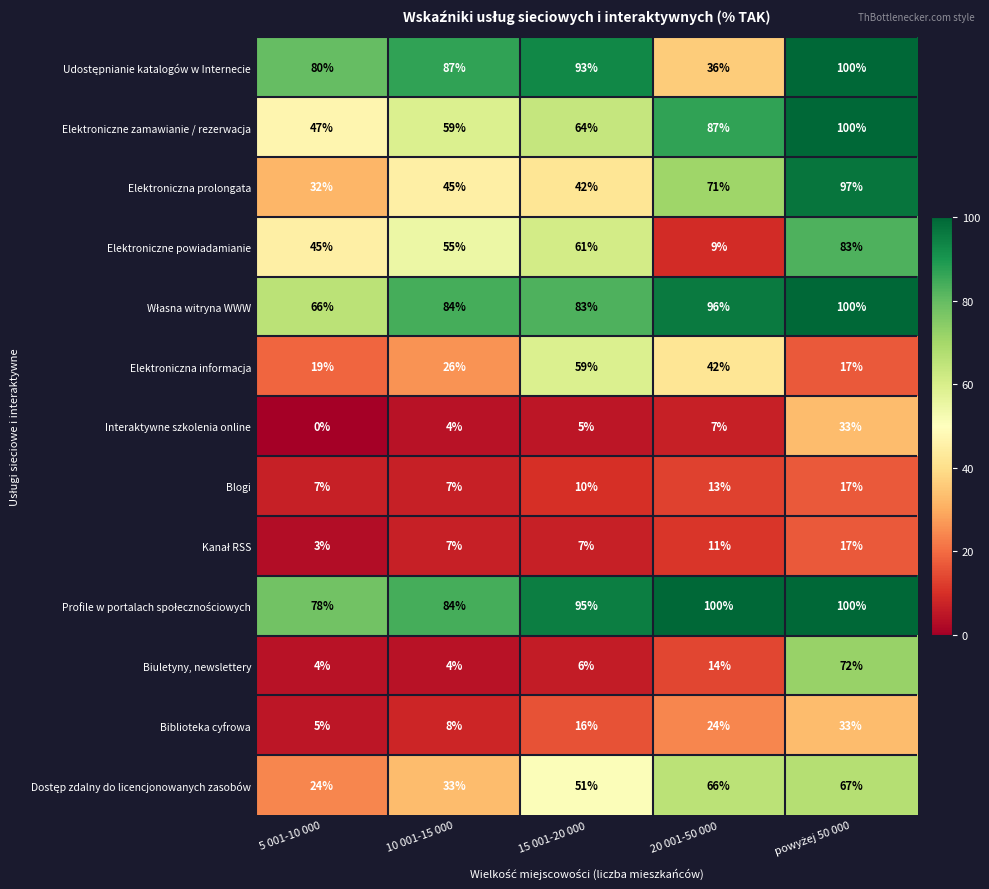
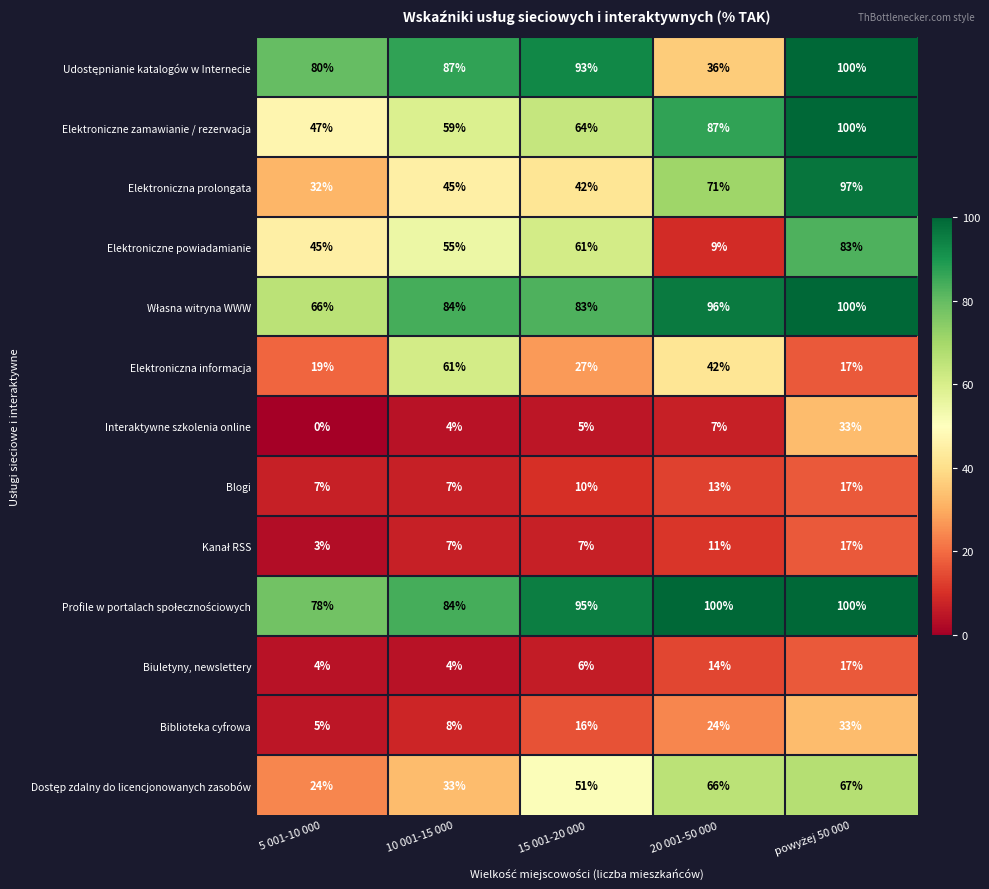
Elektroniczna informacja, 10 001-15 000: 26% -> 61%
Elektroniczna informacja, 15 001-20 000: 59% -> 27%
Biuletyny, newslettery, powyżej 50 000: 72% -> 17%
